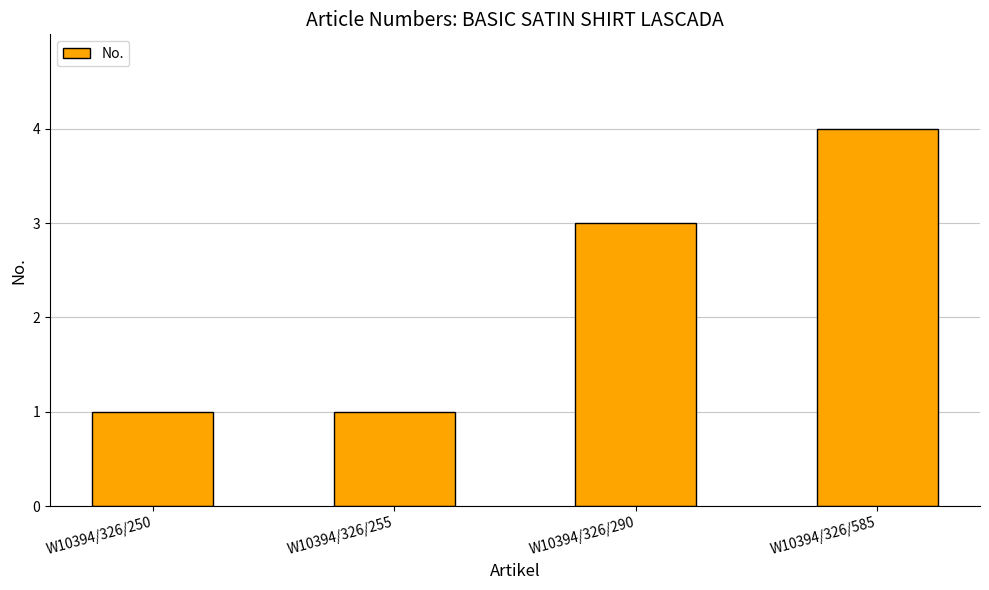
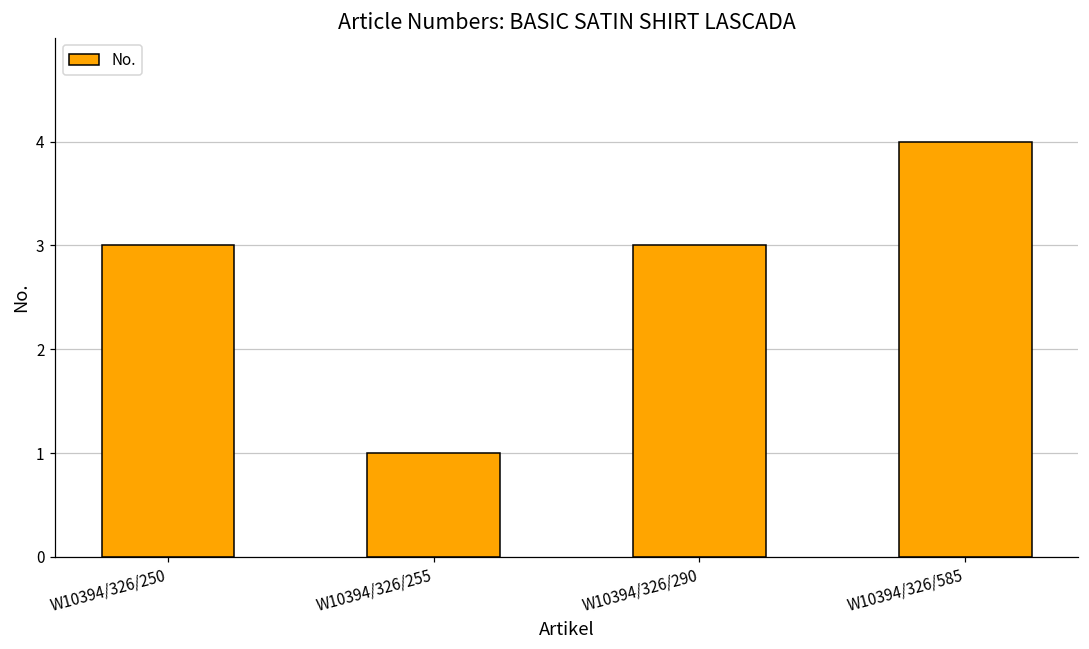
W10394/326/250: 1 -> 3
